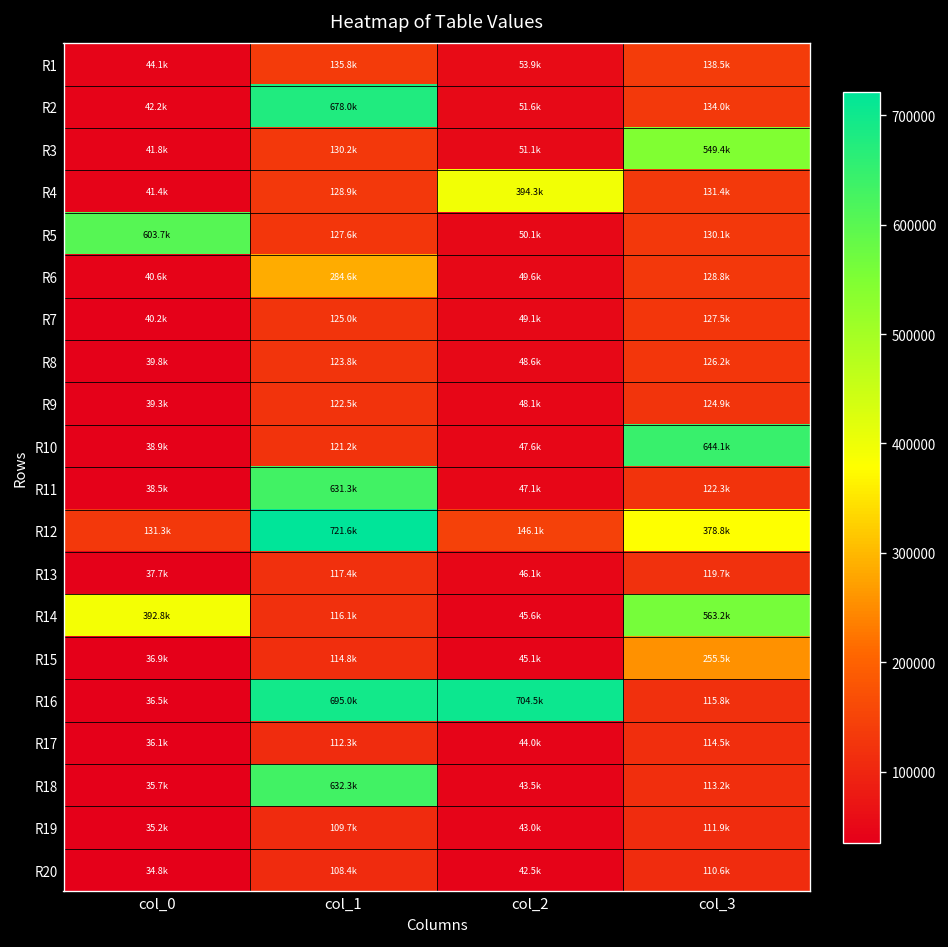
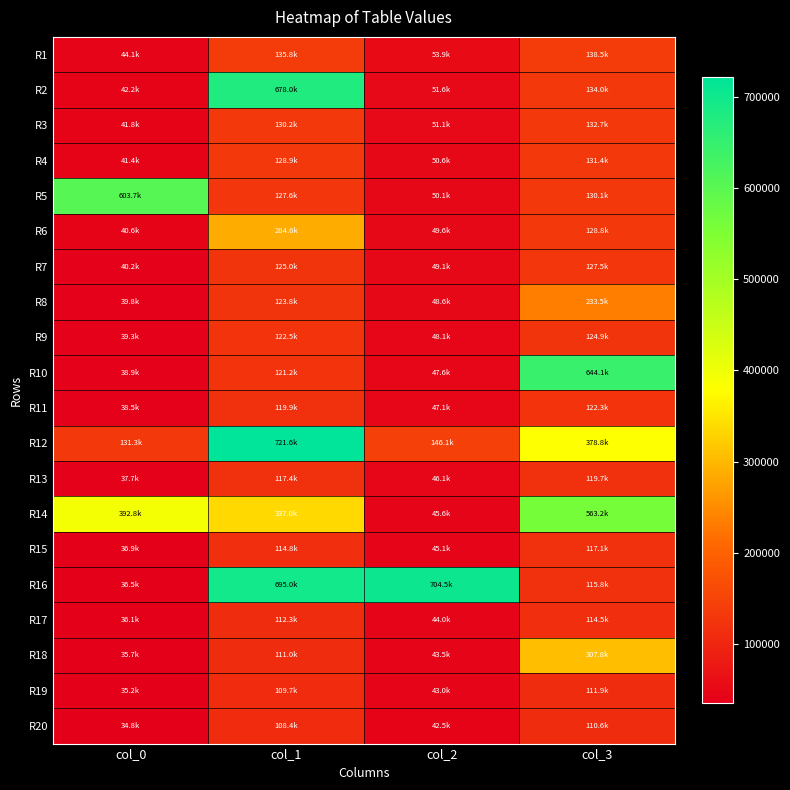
R3, col_3: 549.4k -> 132.7k
R4, col_2: 394.3k -> 50.6k
R8, col_3: 126.2k -> 233.5k
R11, col_1: 631.3k -> 119.9k
R14, col_1: 116.1k -> 337.0k
R15, col_3: 255.5k -> 117.1k
R18, col_1: 632.3k -> 111.0k
R18, col_3: 113.2k -> 307.8k
